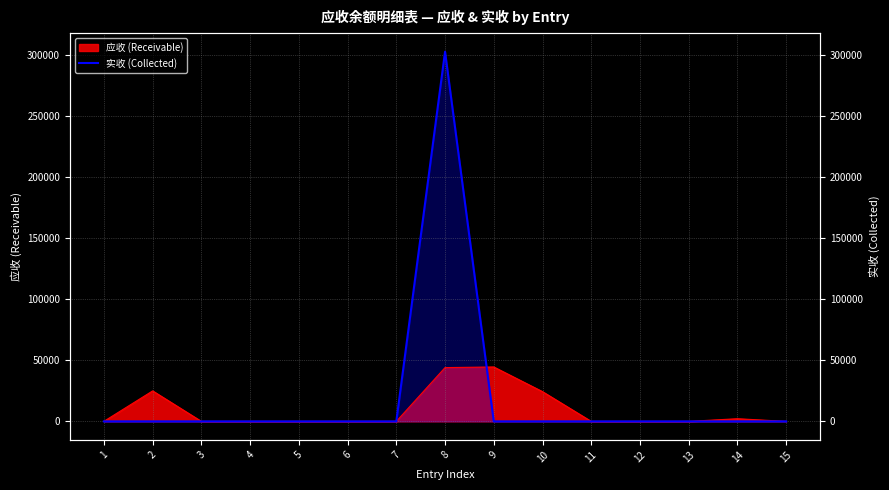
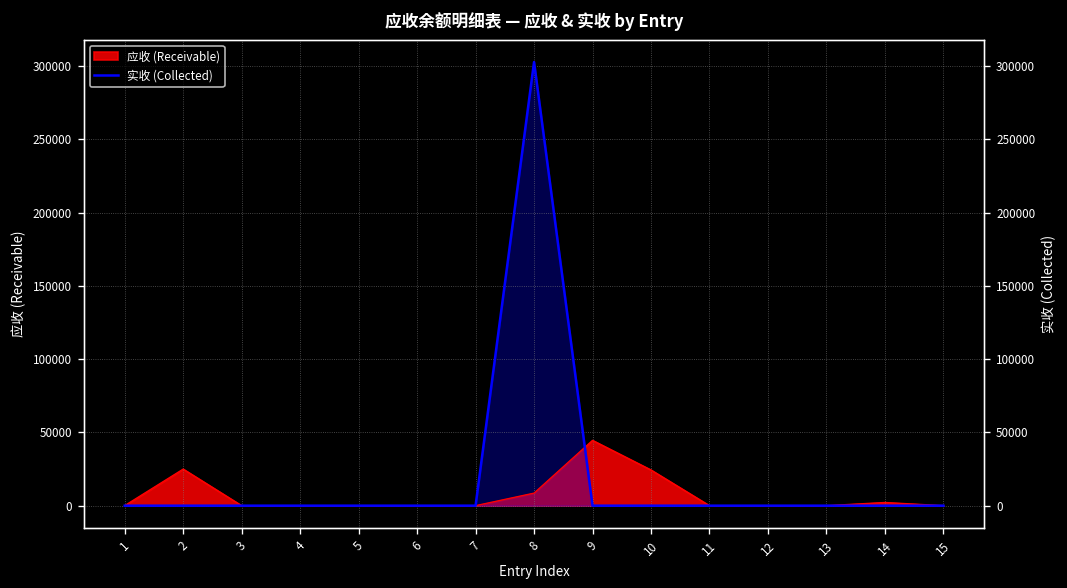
应收 (Receivable), 8: 44000 -> 9000
